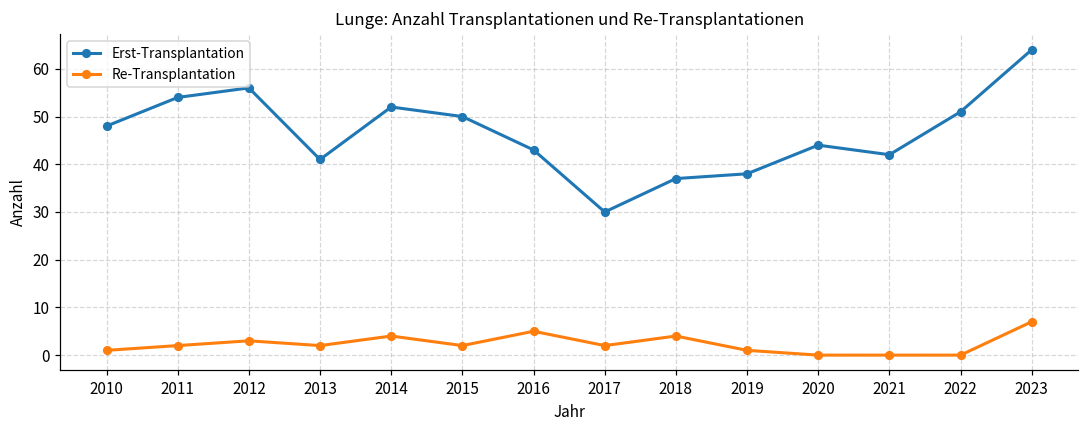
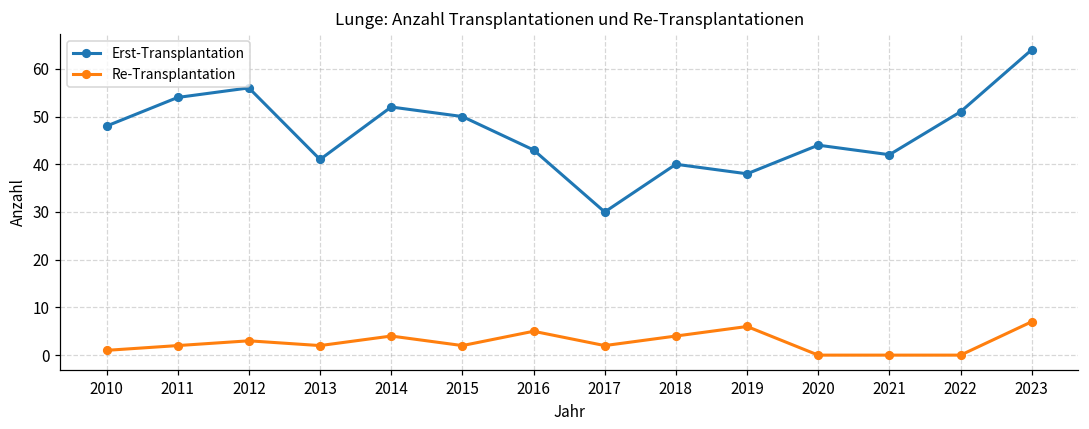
Erst-Transplantation, 2018: 37 -> 40
Re-Transplantation, 2019: 1 -> 6
